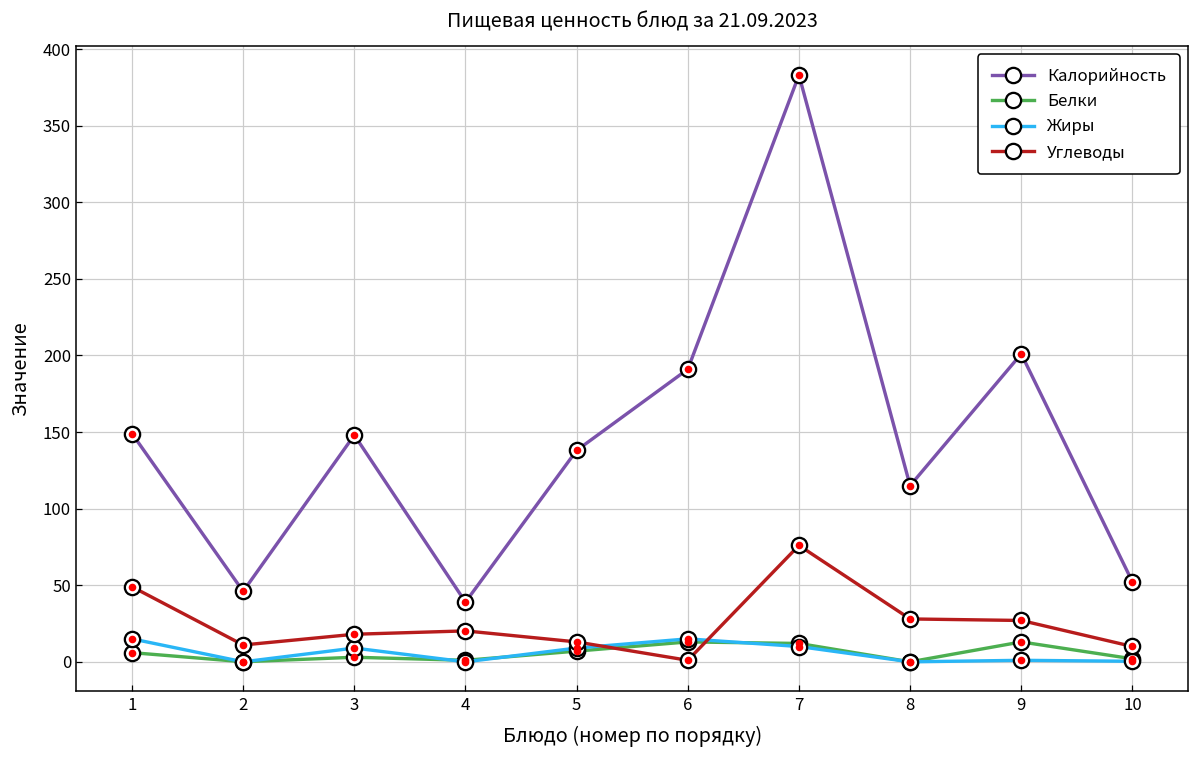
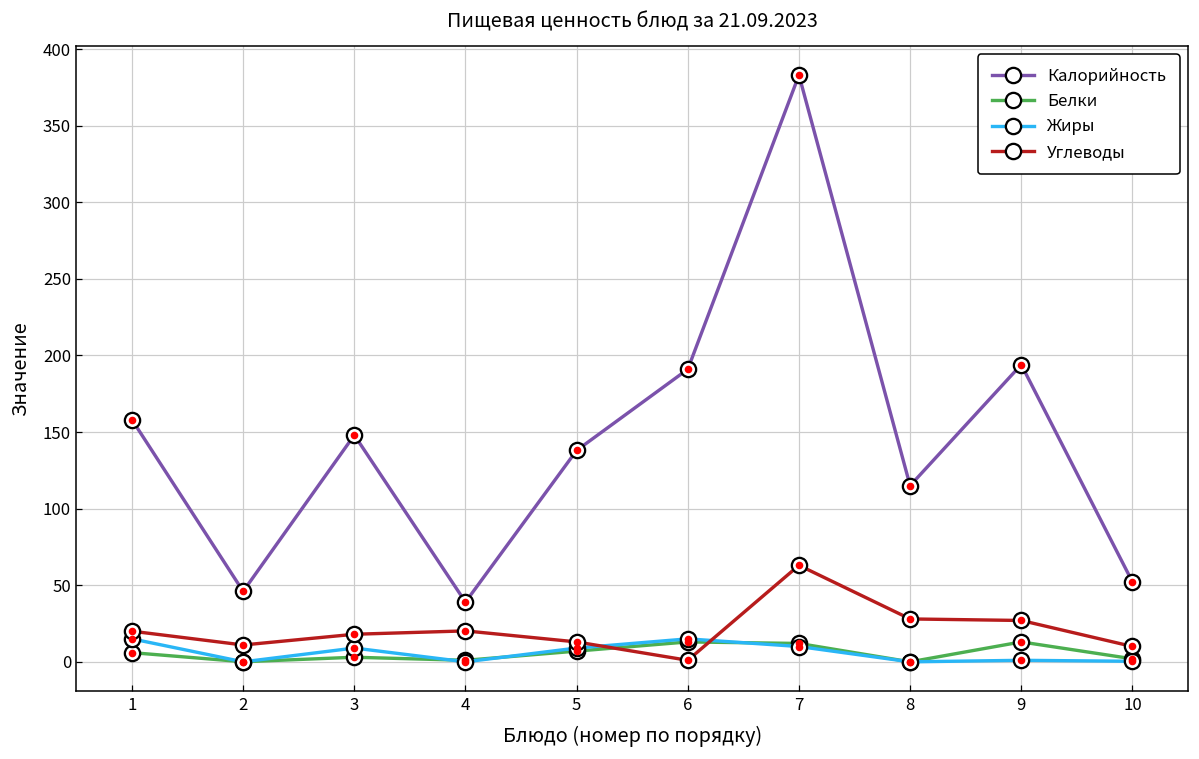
Калорийность, 1: 149 -> 158
Углеводы, 1: 49 -> 20
Углеводы, 7: 76 -> 63
Калорийность, 9: 201 -> 194
